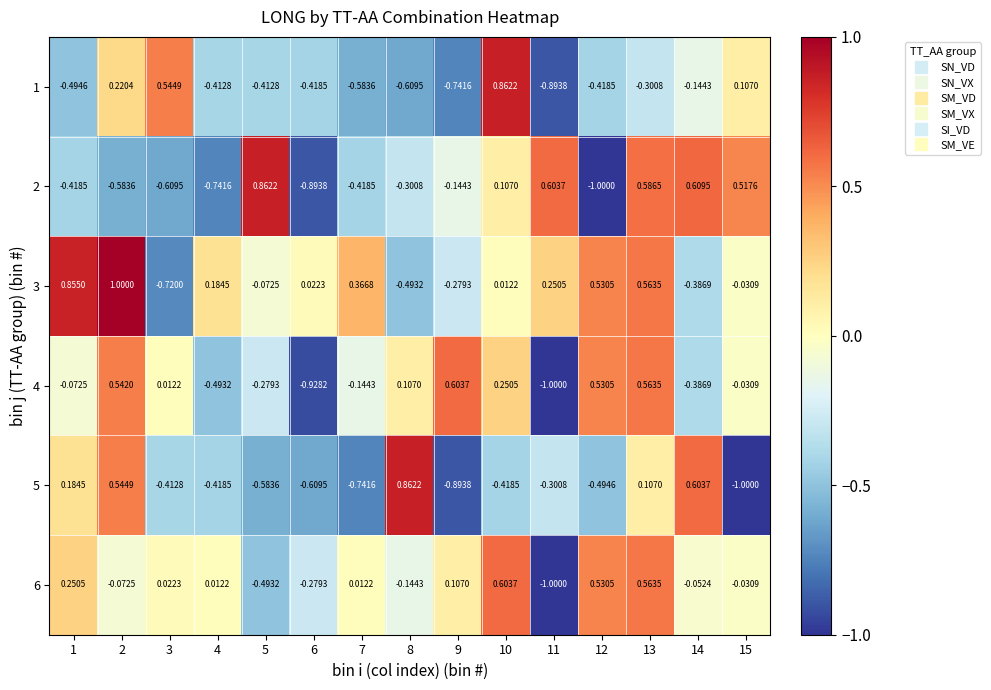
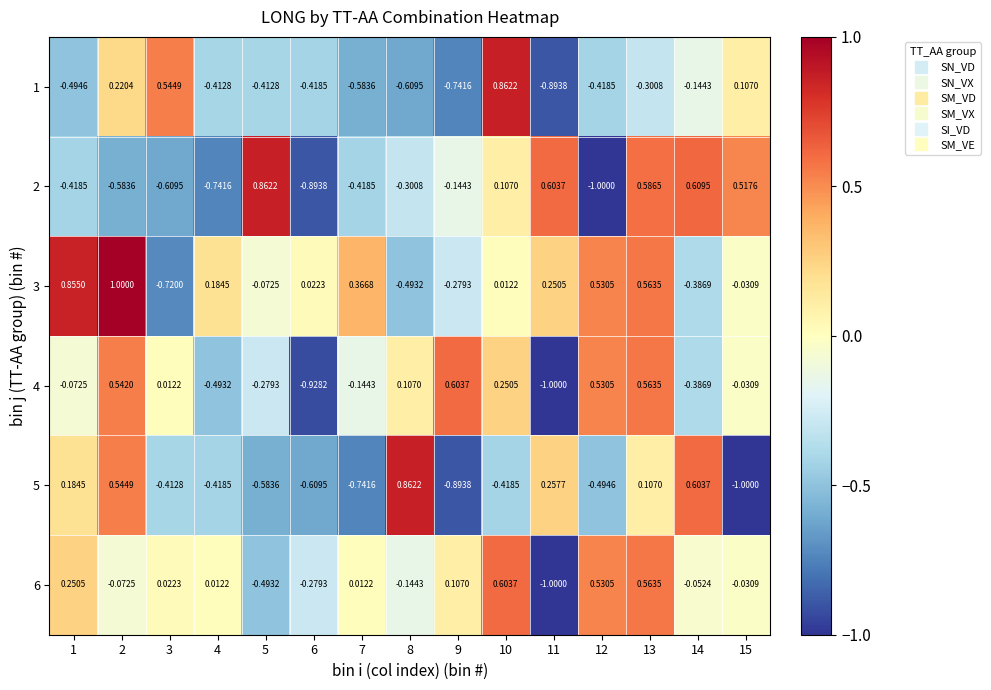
5, 11: -0.3008 -> 0.2577
